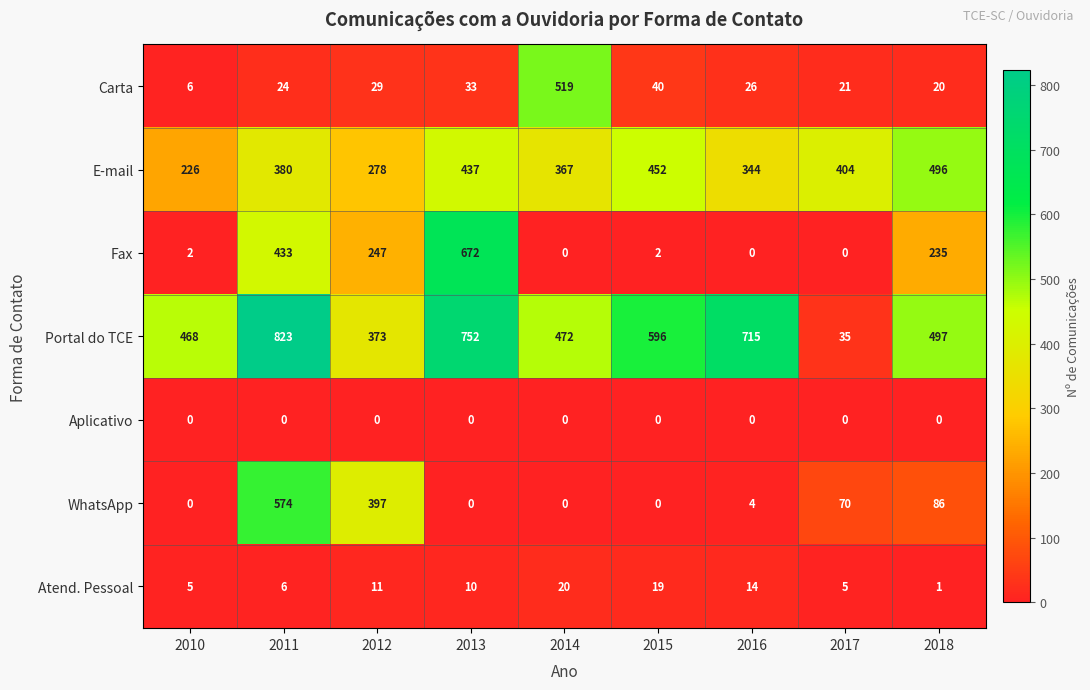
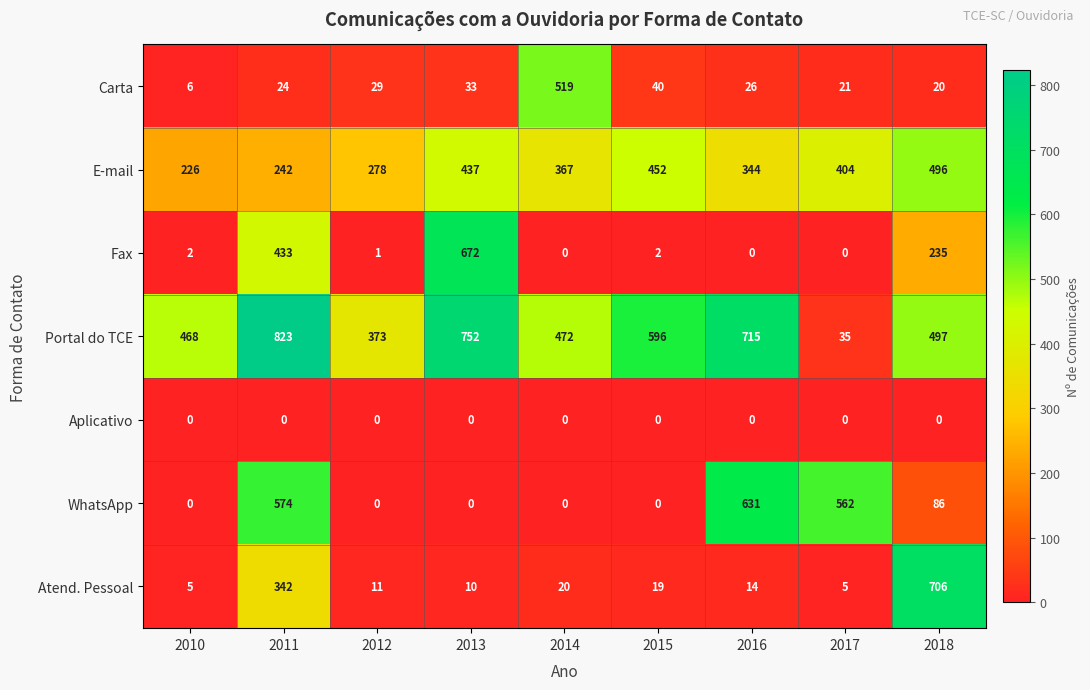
E-mail, 2011: 380 -> 242
Fax, 2012: 247 -> 1
WhatsApp, 2012: 397 -> 0
WhatsApp, 2016: 4 -> 631
WhatsApp, 2017: 70 -> 562
Atend. Pessoal, 2011: 6 -> 342
Atend. Pessoal, 2018: 1 -> 706
